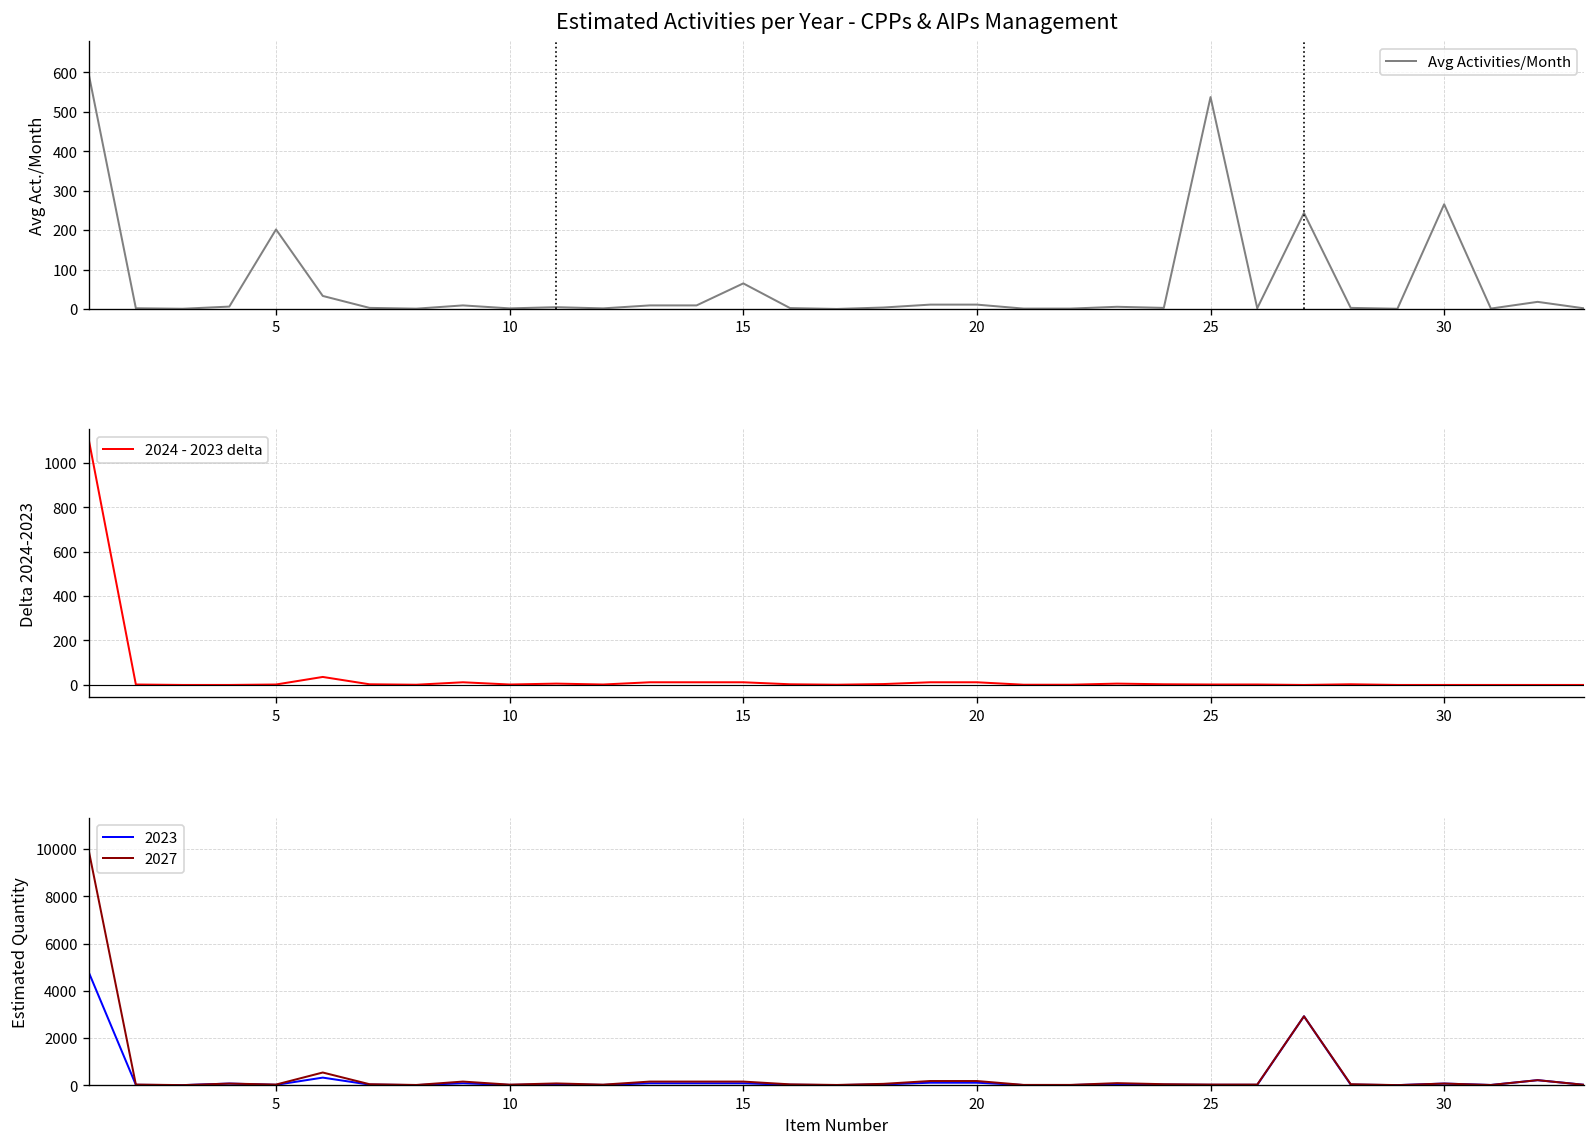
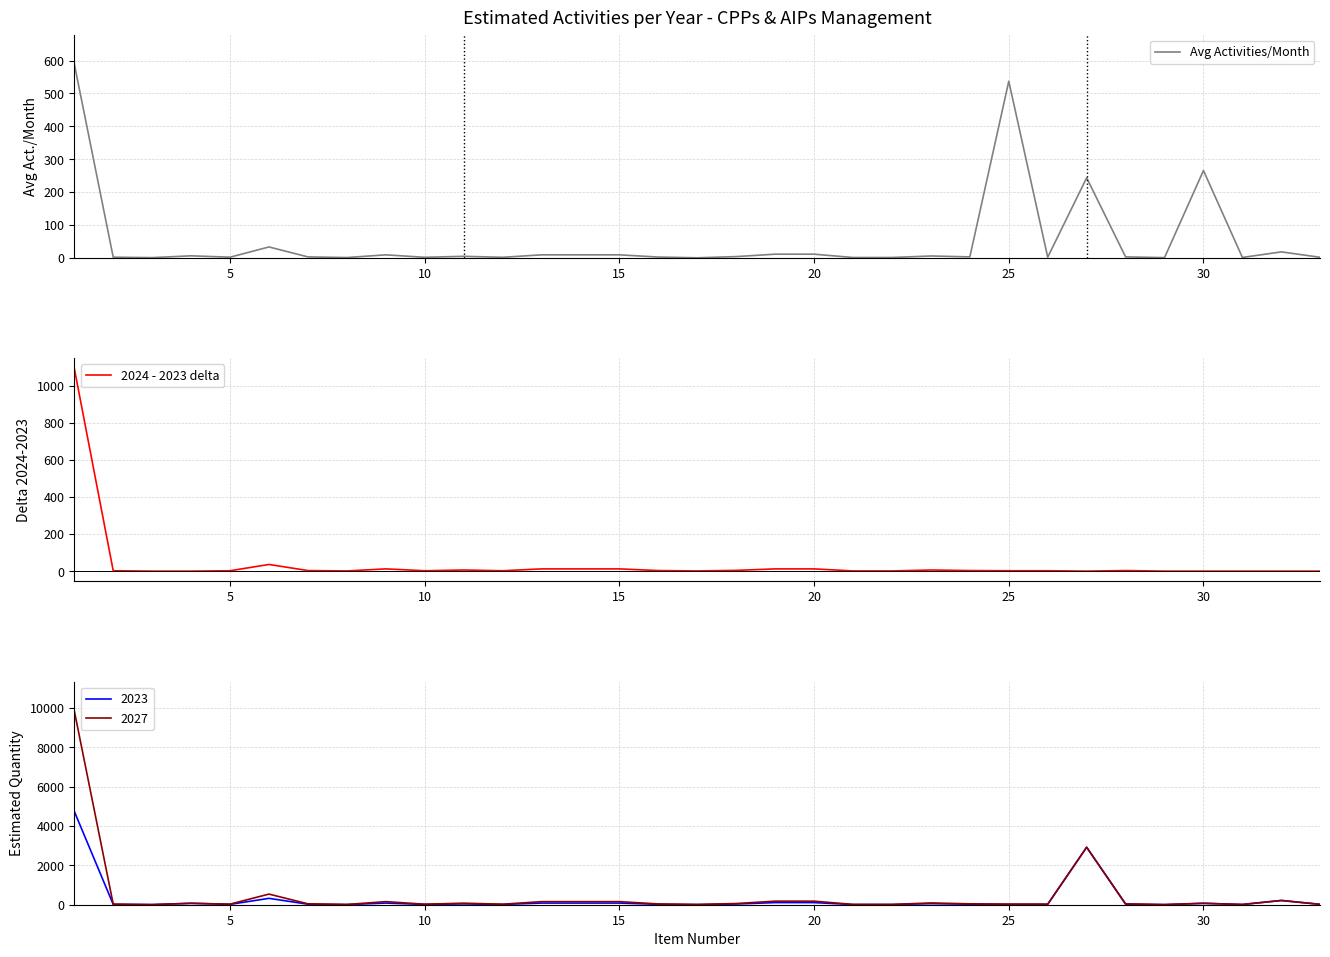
Estimated Activities per Year - CPPs & AIPs Management, 5: 200 -> 0
Estimated Activities per Year - CPPs & AIPs Management, 15: 60 -> 10
